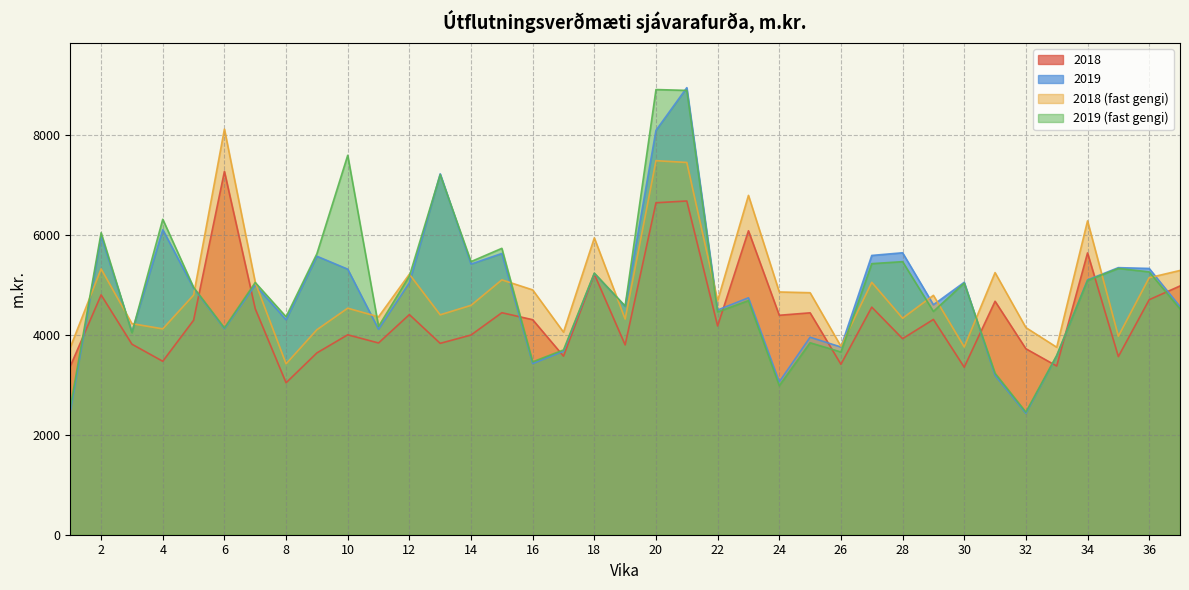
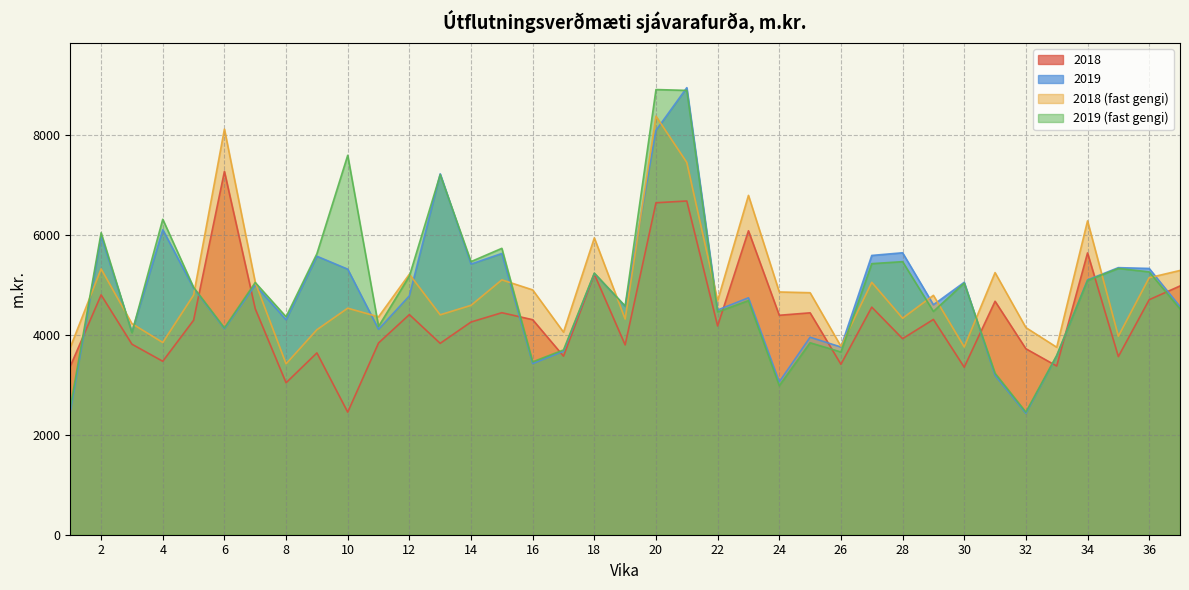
2018 (fast gengi), 4: 4100 -> 3800
2018, 10: 4000 -> 2500
2019, 12: 5000 -> 4800
2018, 14: 4000 -> 4300
2018 (fast gengi), 20: 7500 -> 8400
